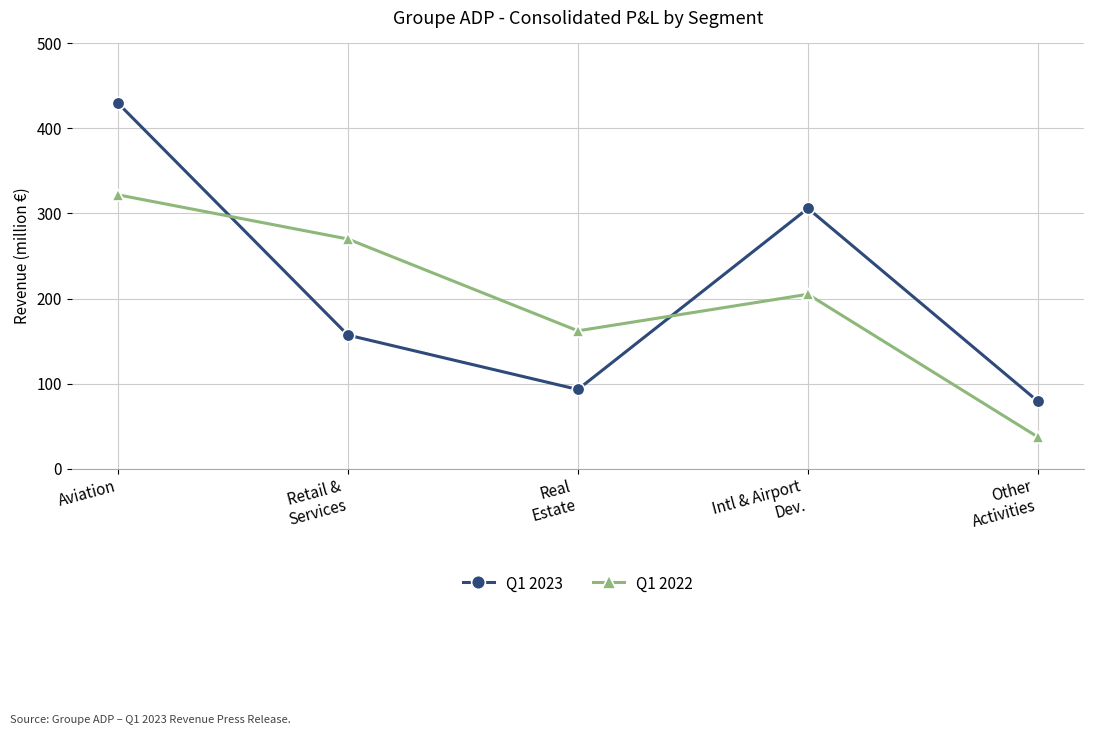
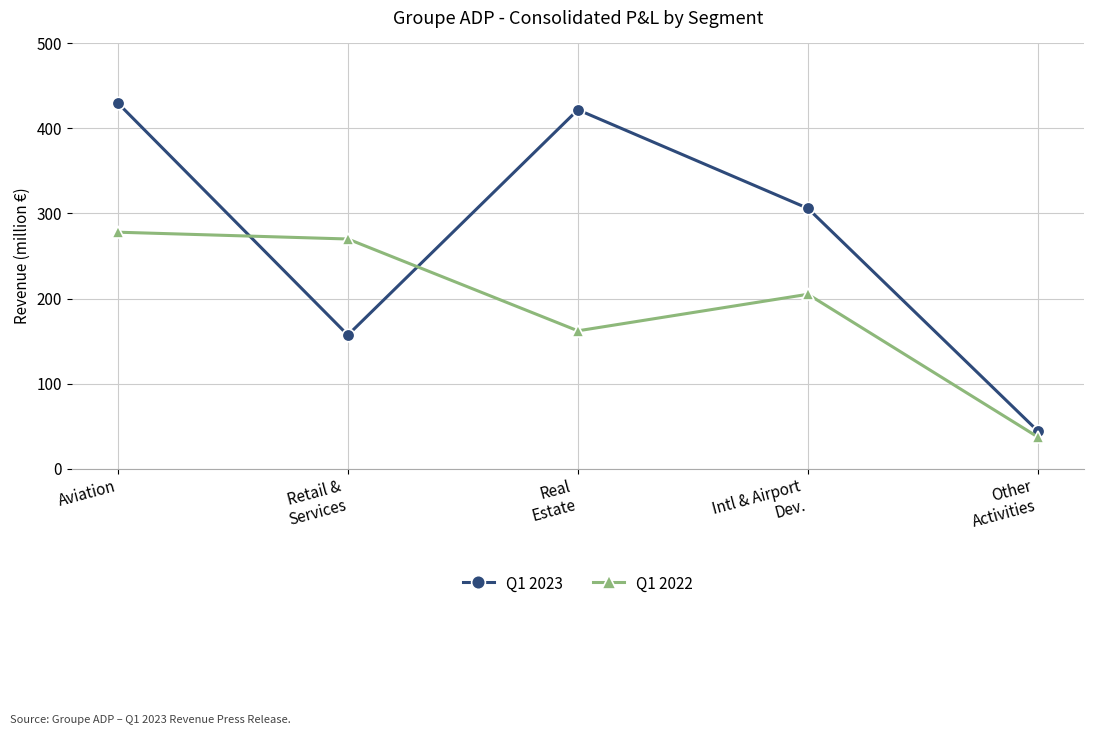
Q1 2022, Aviation: 320 -> 280
Q1 2023, Real Estate: 90 -> 420
Q1 2023, Other Activities: 80 -> 40
